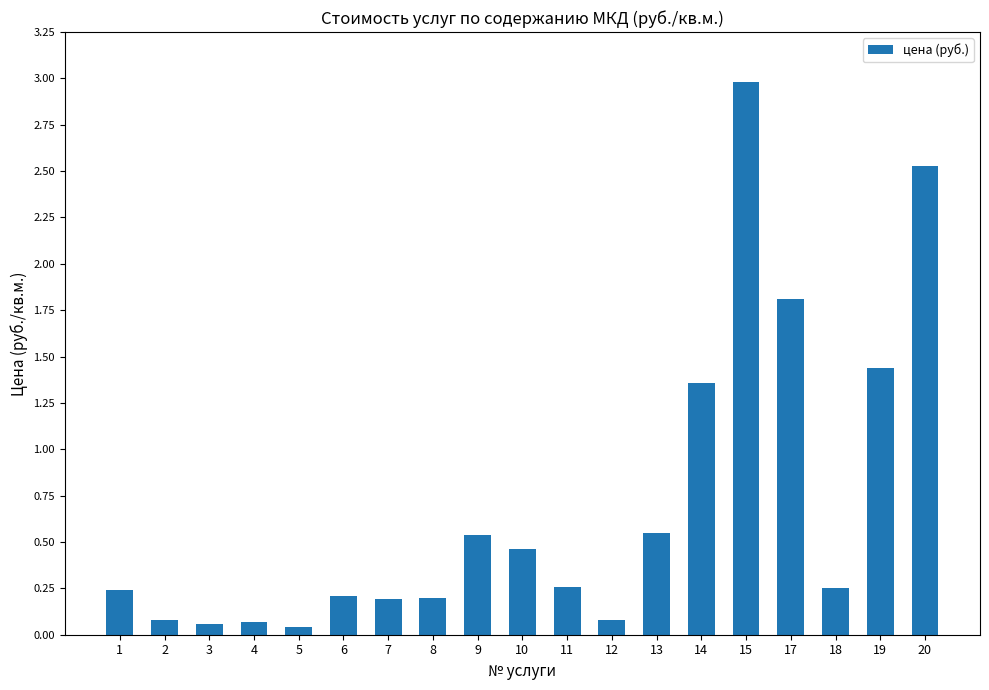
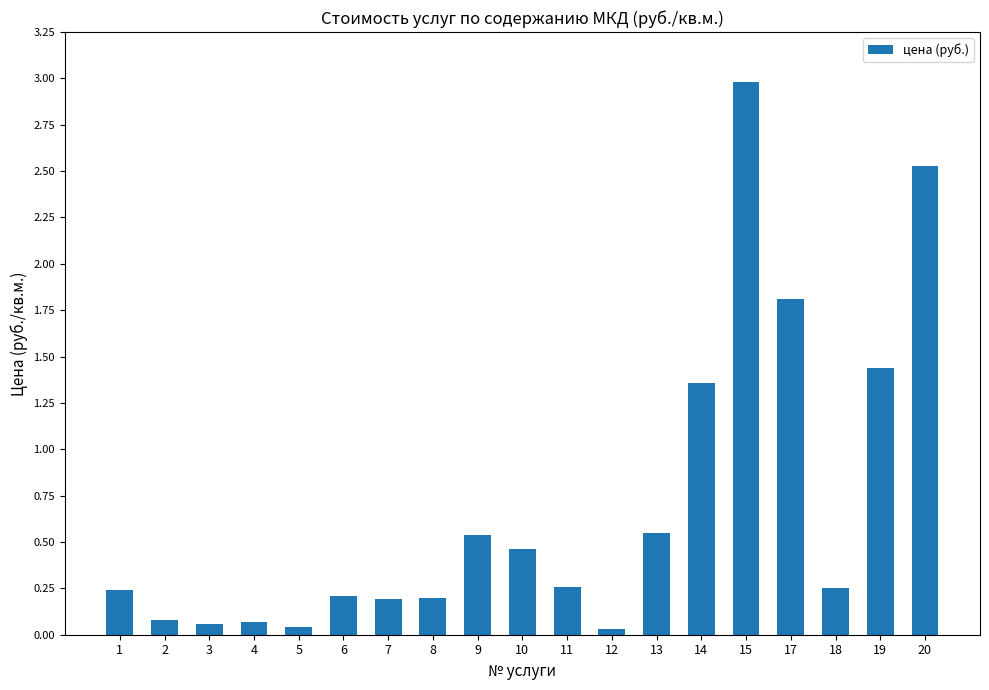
12: 0.08 -> 0.03
